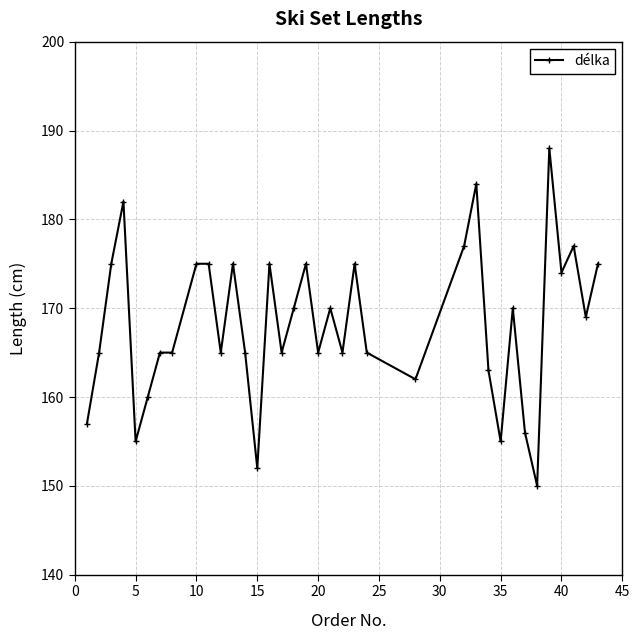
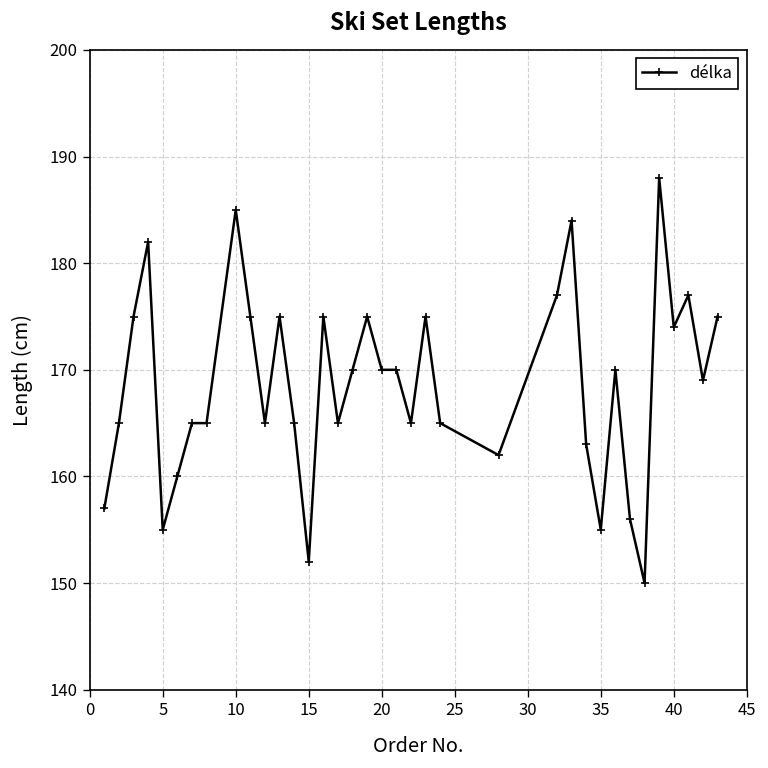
10: 175 -> 185
20: 165 -> 170
